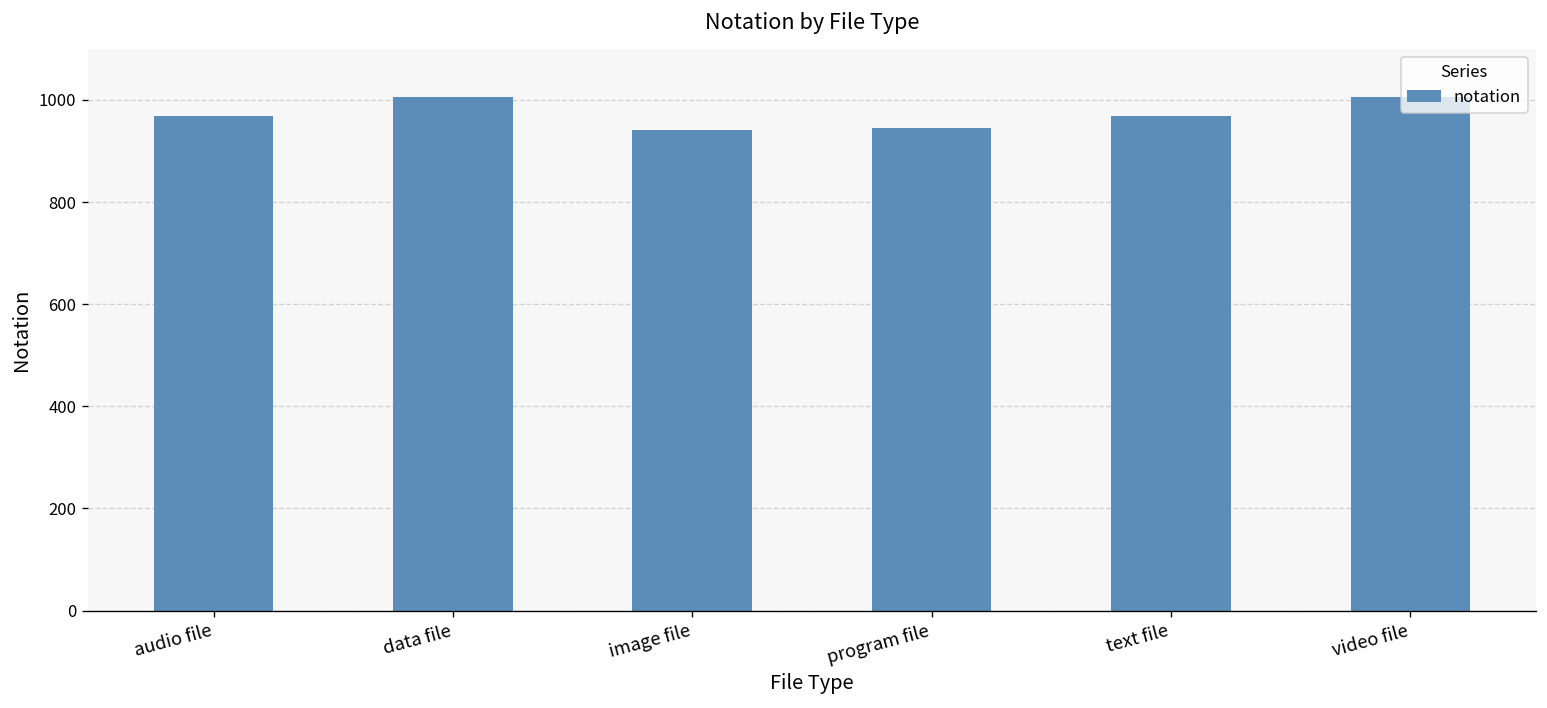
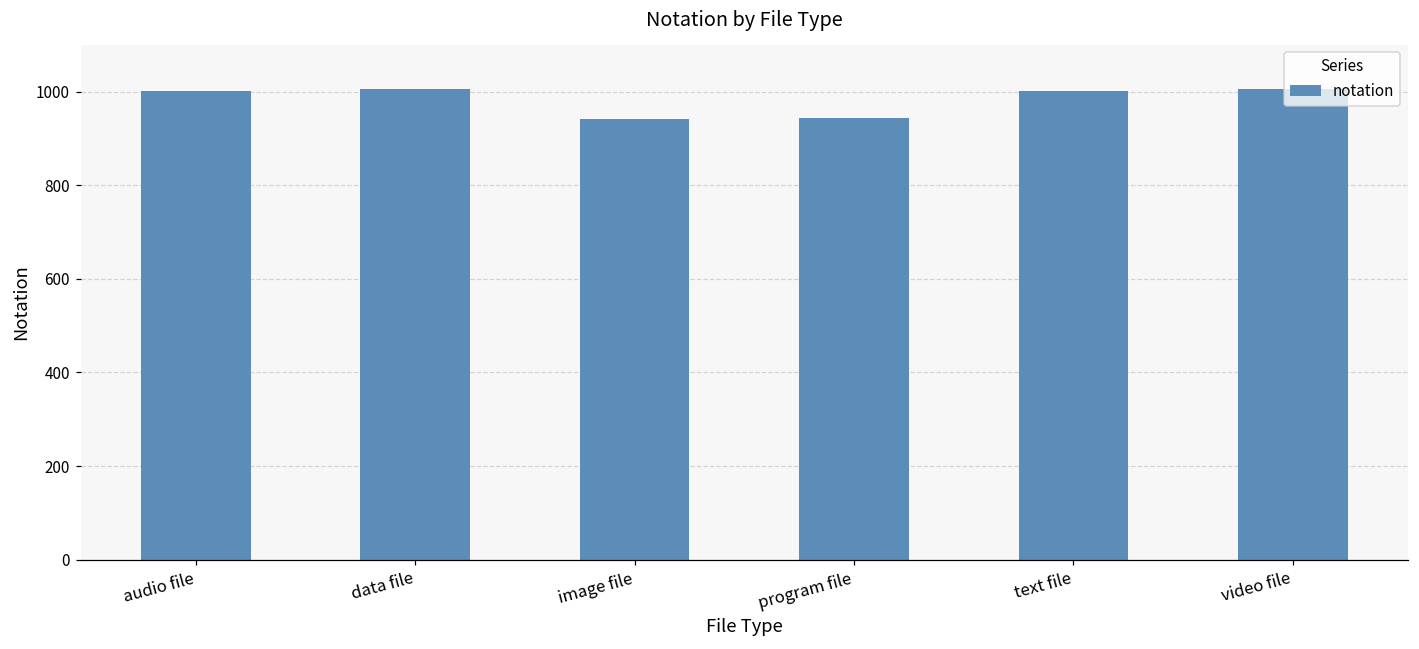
audio file: 970 -> 1000
text file: 970 -> 1000
